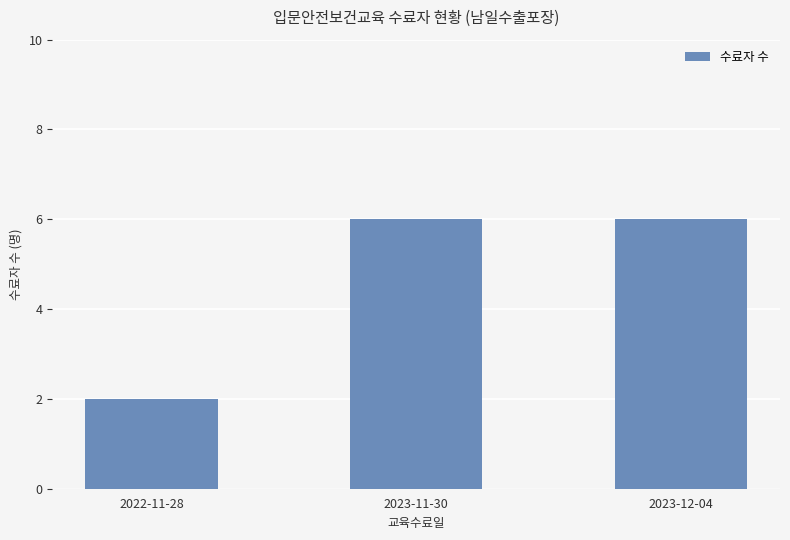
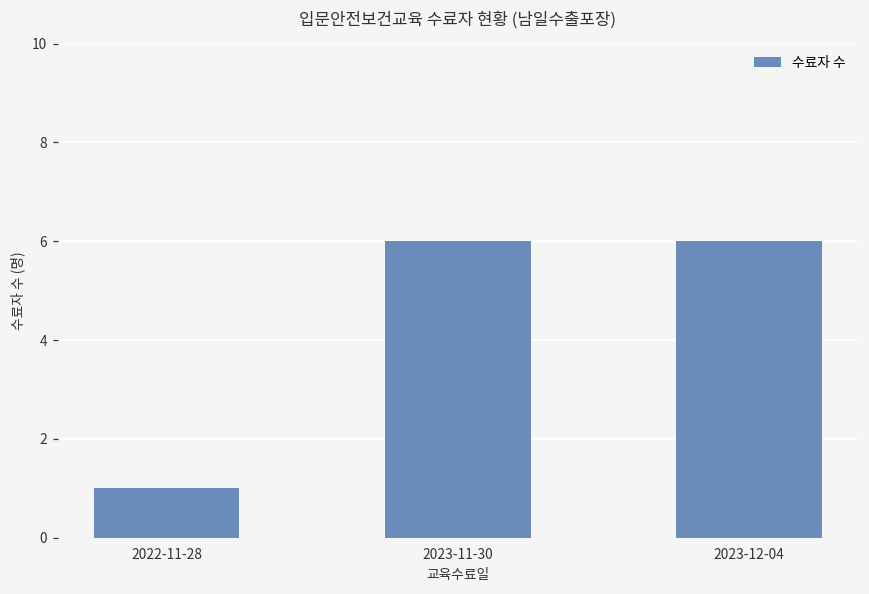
2022-11-28: 2 -> 1
